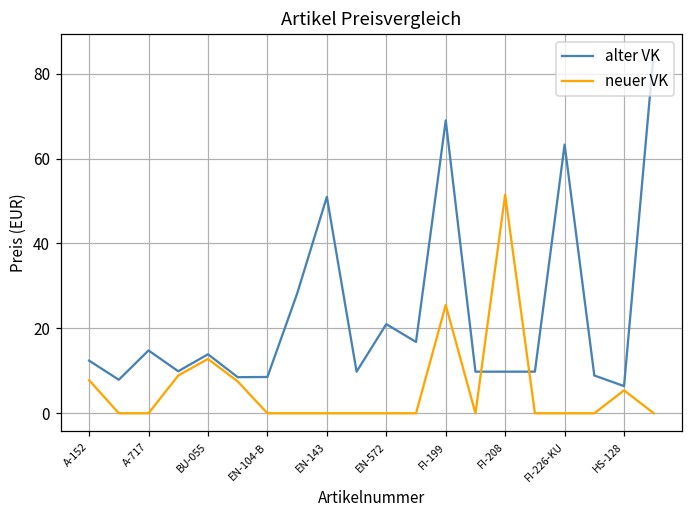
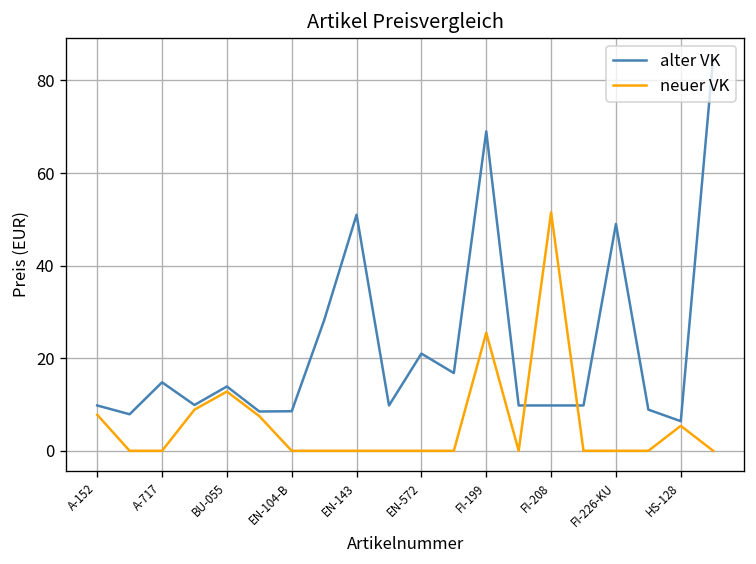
alter VK, A-152: 12 -> 10
alter VK, FI-226-KU: 63 -> 49
